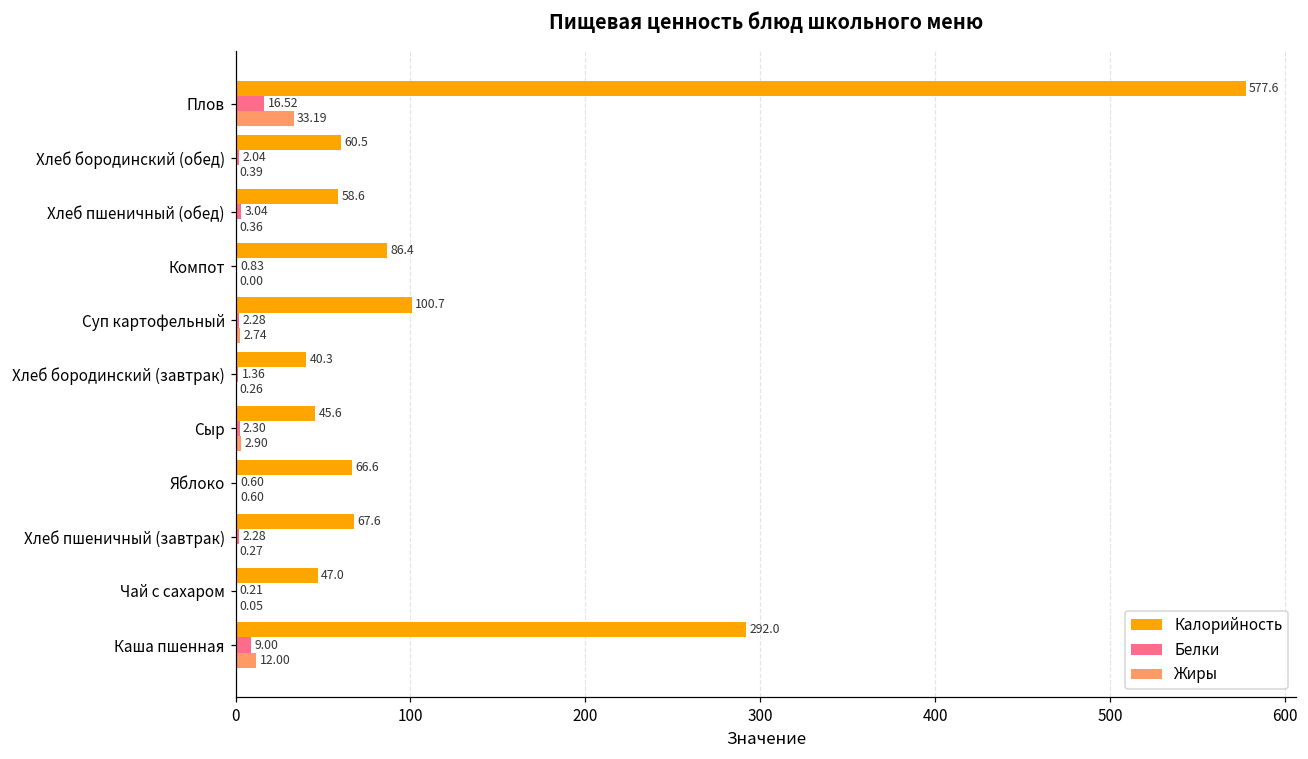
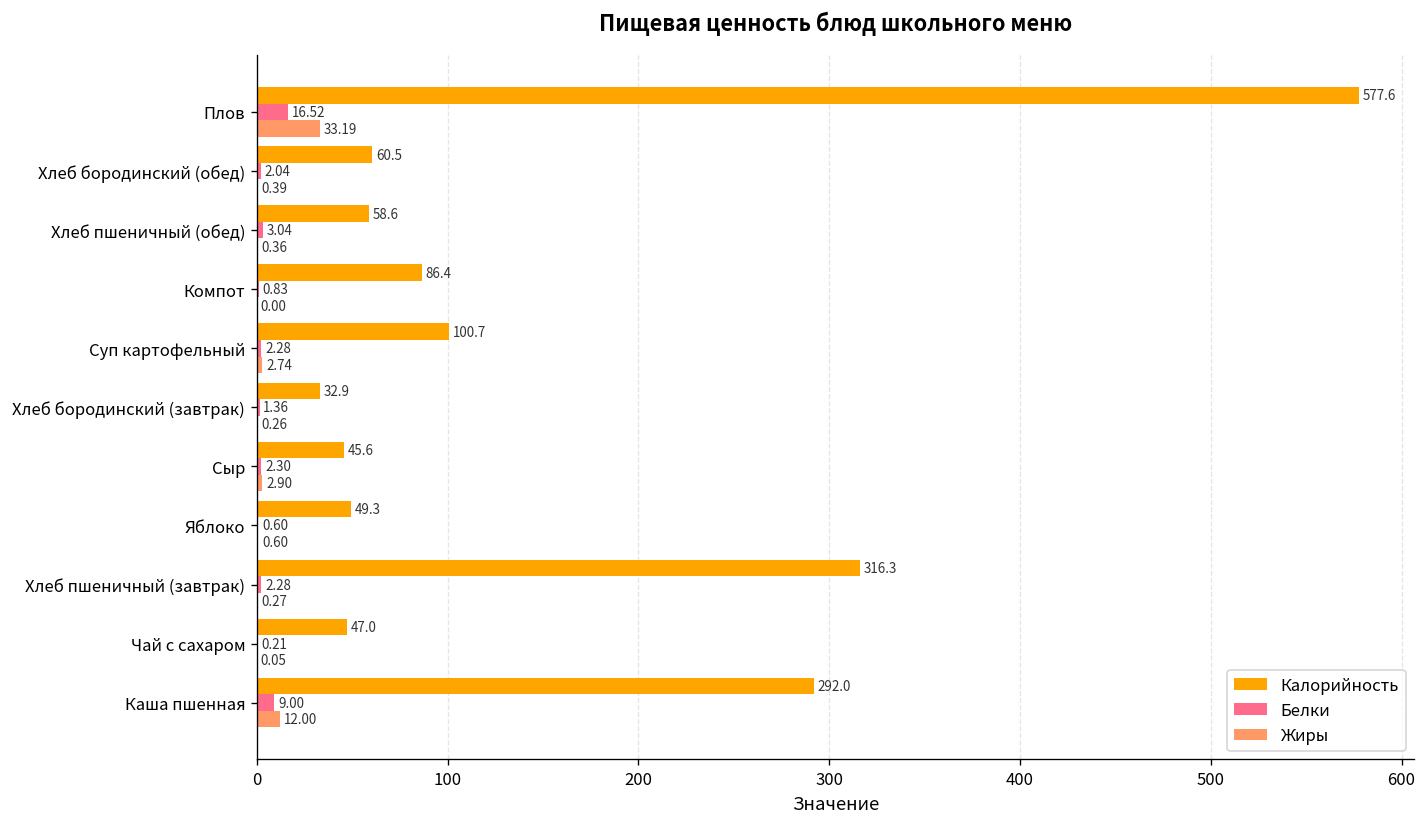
Калорийность, Хлеб бородинский (завтрак): 40.3 -> 32.9
Калорийность, Яблоко: 66.6 -> 49.3
Калорийность, Хлеб пшеничный (завтрак): 67.6 -> 316.3
